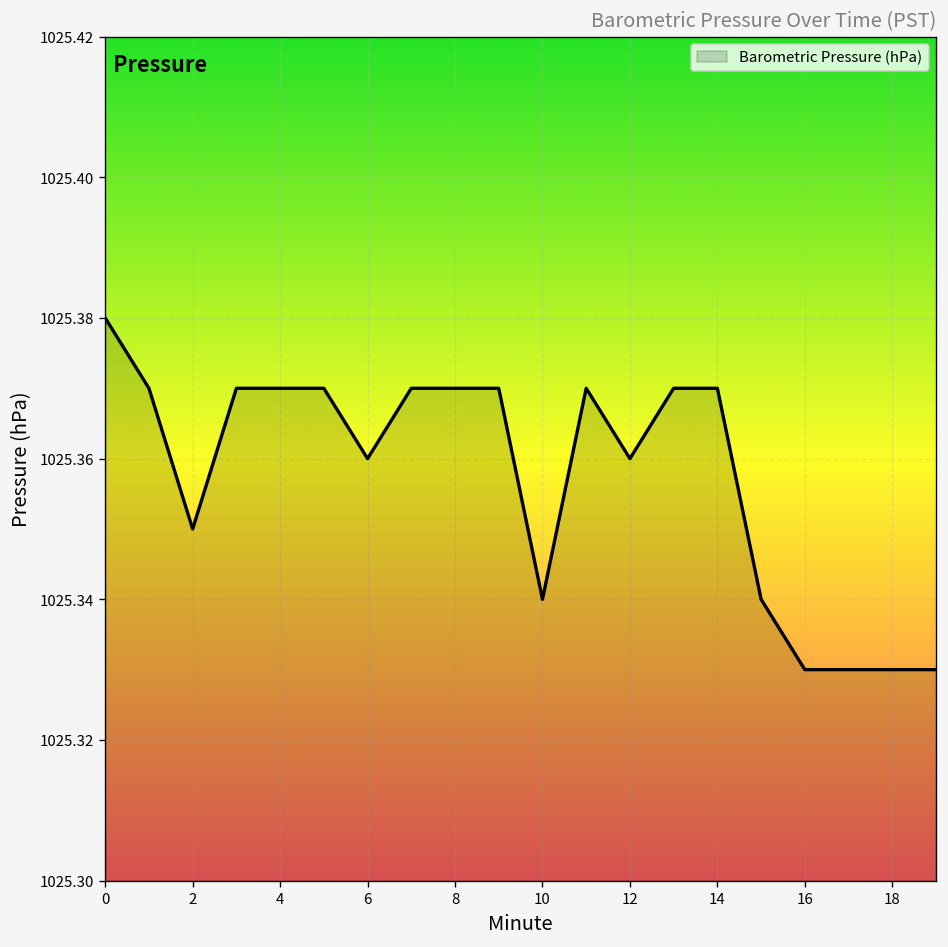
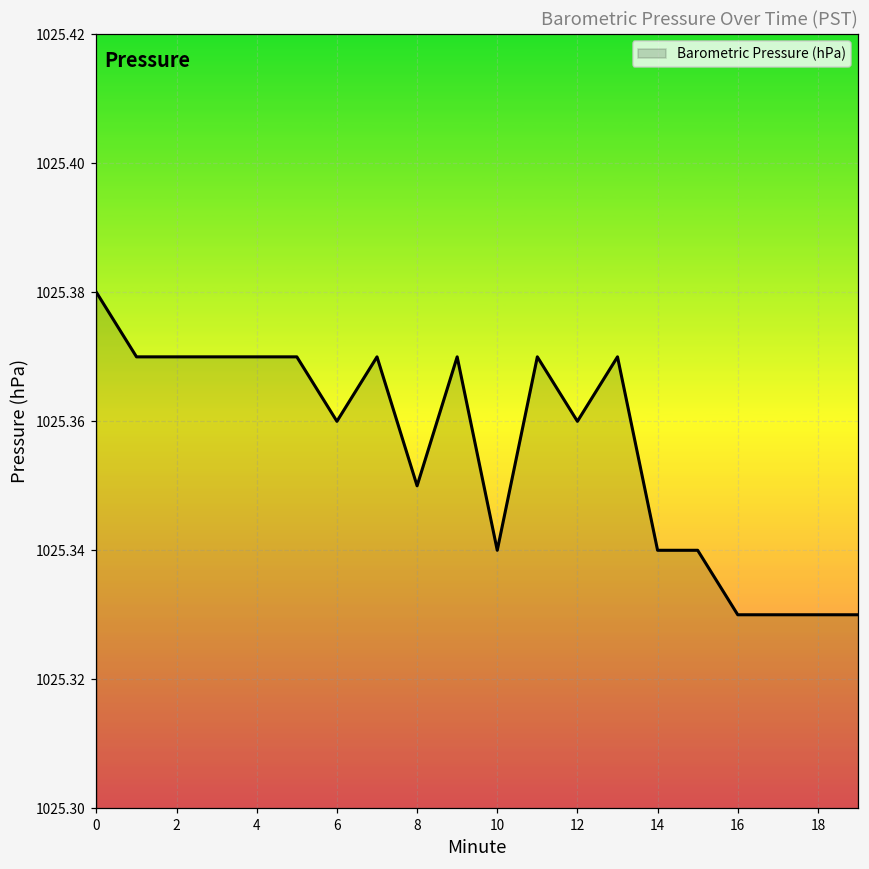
2: 1025.35 -> 1025.37
8: 1025.37 -> 1025.35
14: 1025.37 -> 1025.34
